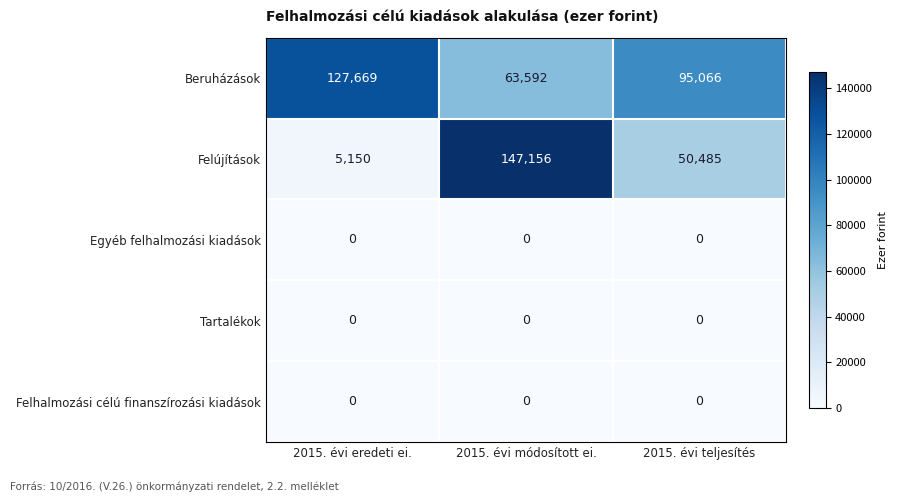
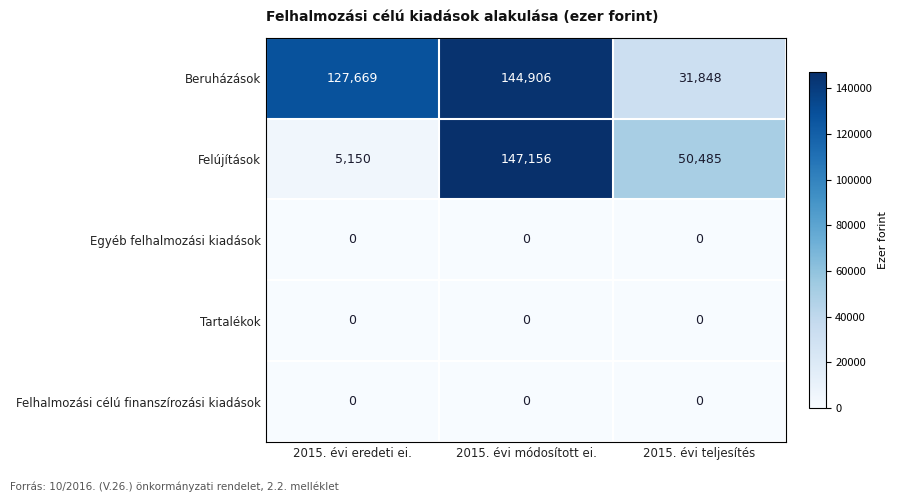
Beruházások, 2015. évi módosított ei.: 63,592 -> 144,906
Beruházások, 2015. évi teljesítés: 95,066 -> 31,848
